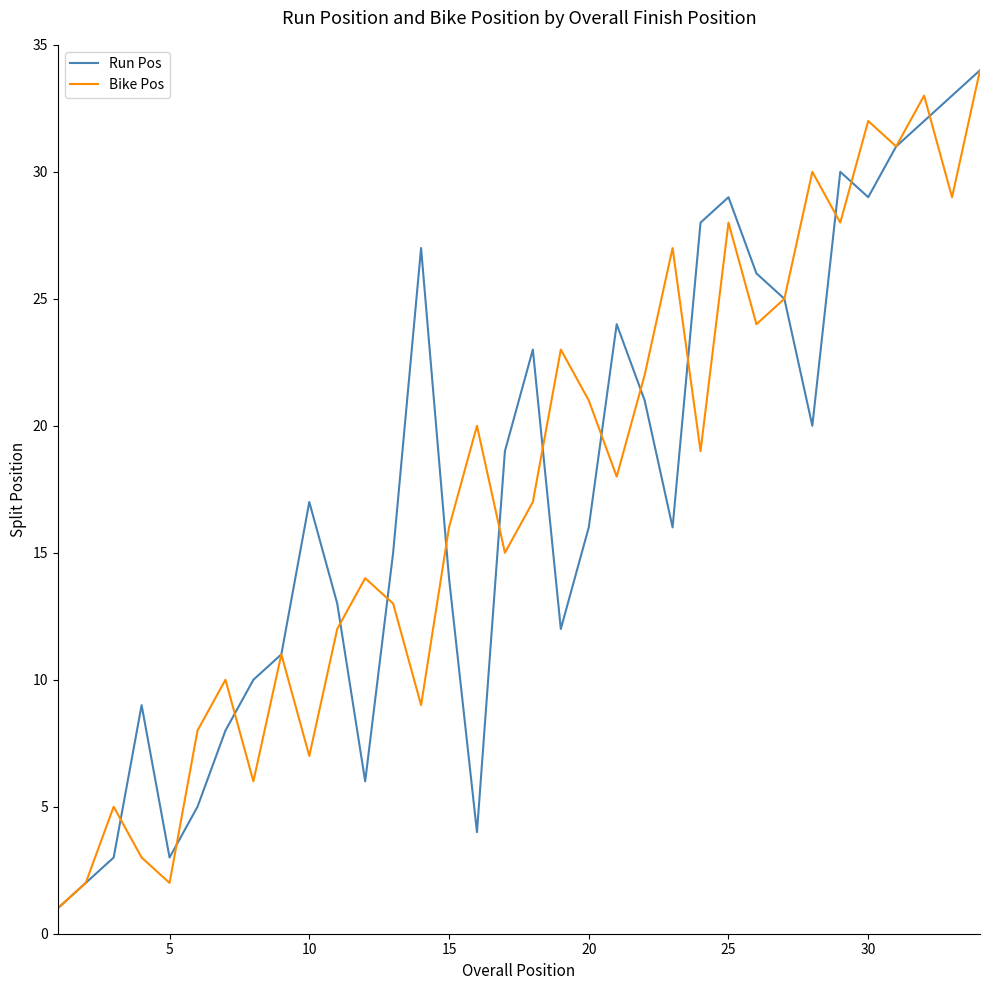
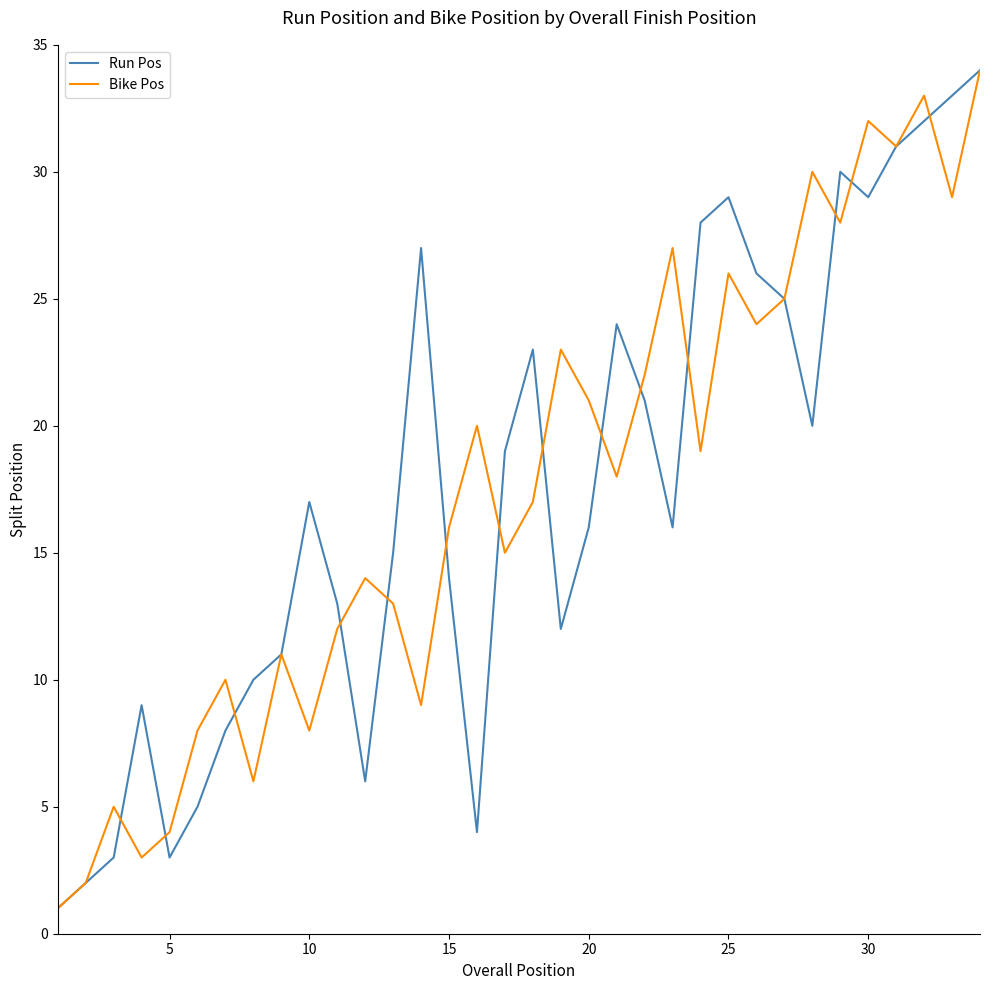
Bike Pos, 5: 2 -> 4
Bike Pos, 10: 7 -> 8
Bike Pos, 25: 28 -> 26
